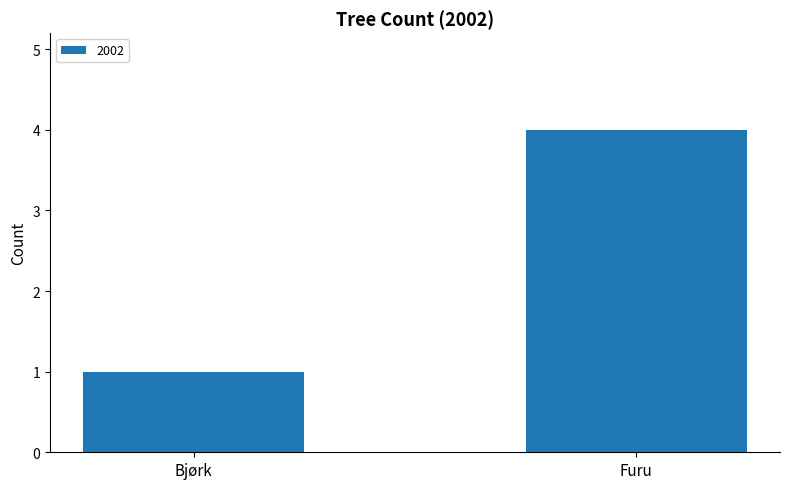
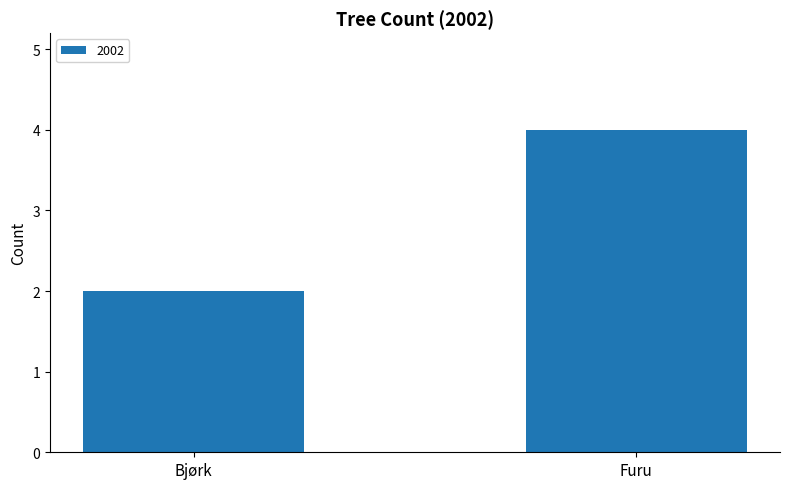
Bjørk: 1 -> 2
